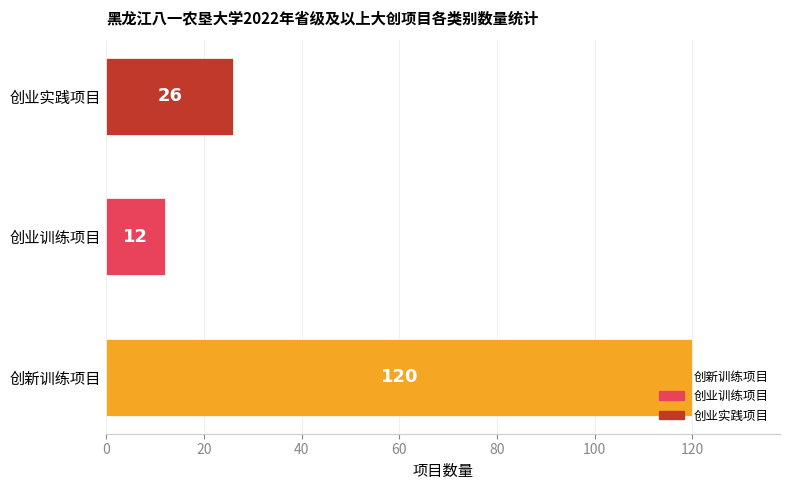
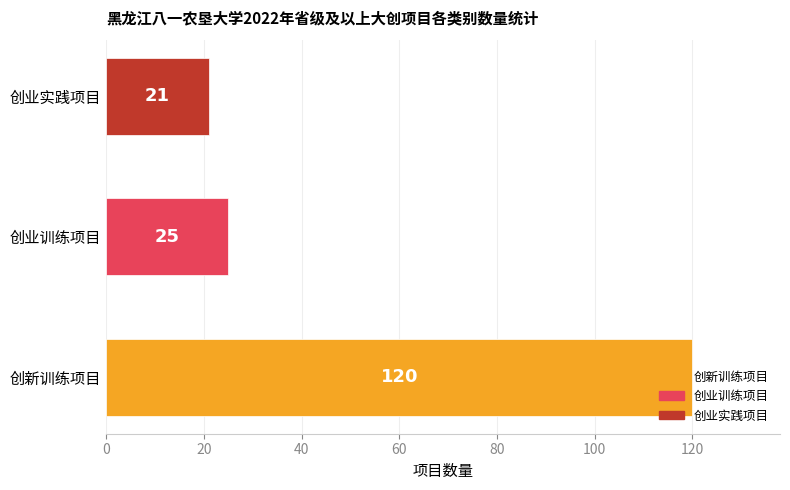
创业实践项目: 26 -> 21
创业训练项目: 12 -> 25
